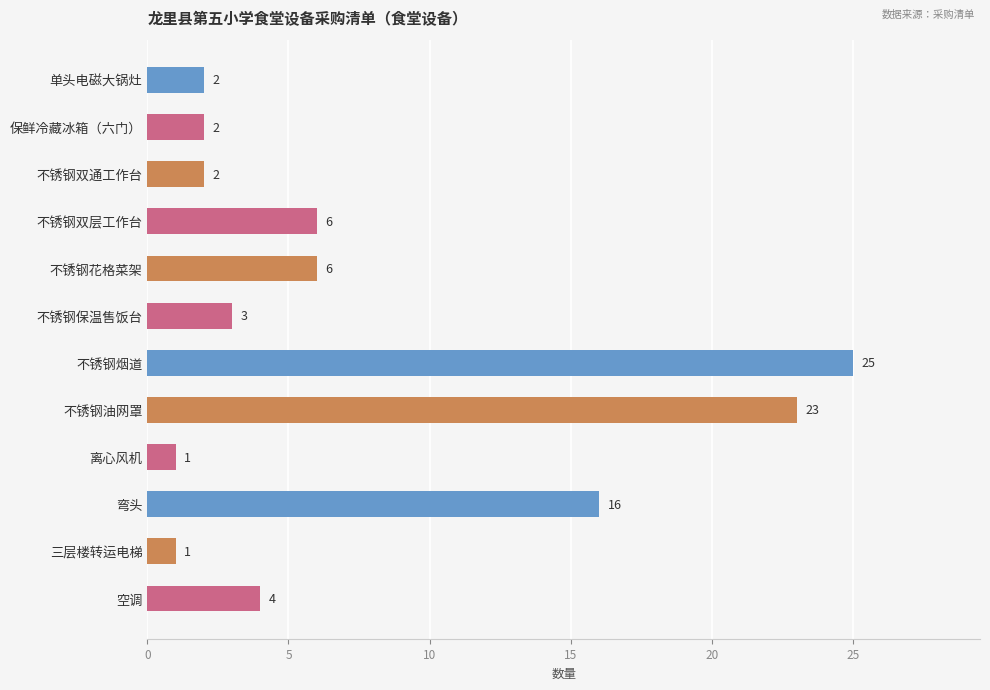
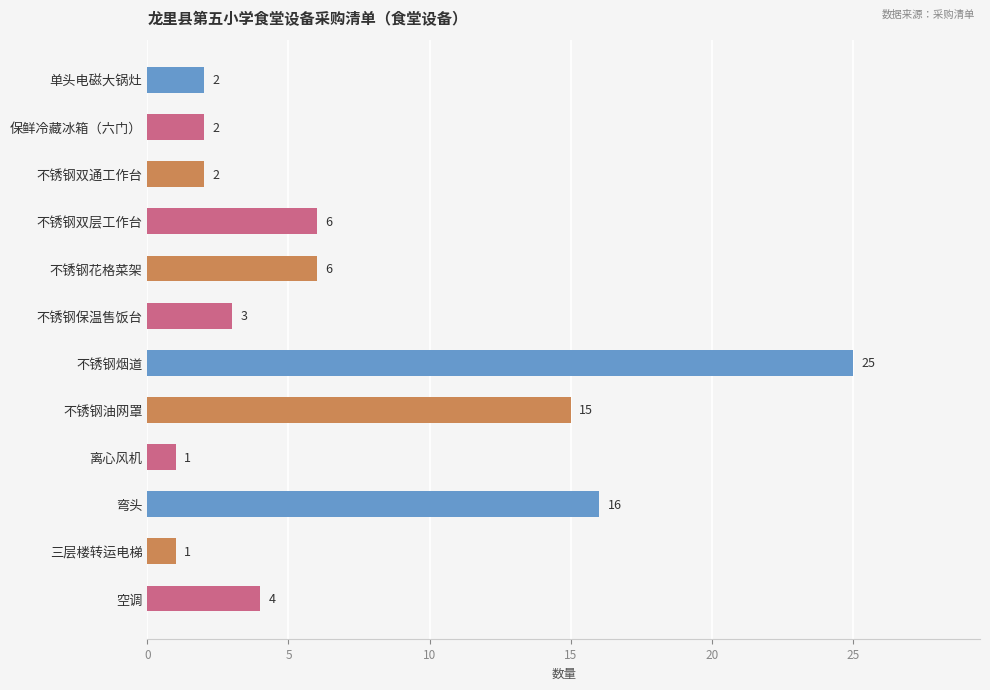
不锈钢油网罩: 23 -> 15
